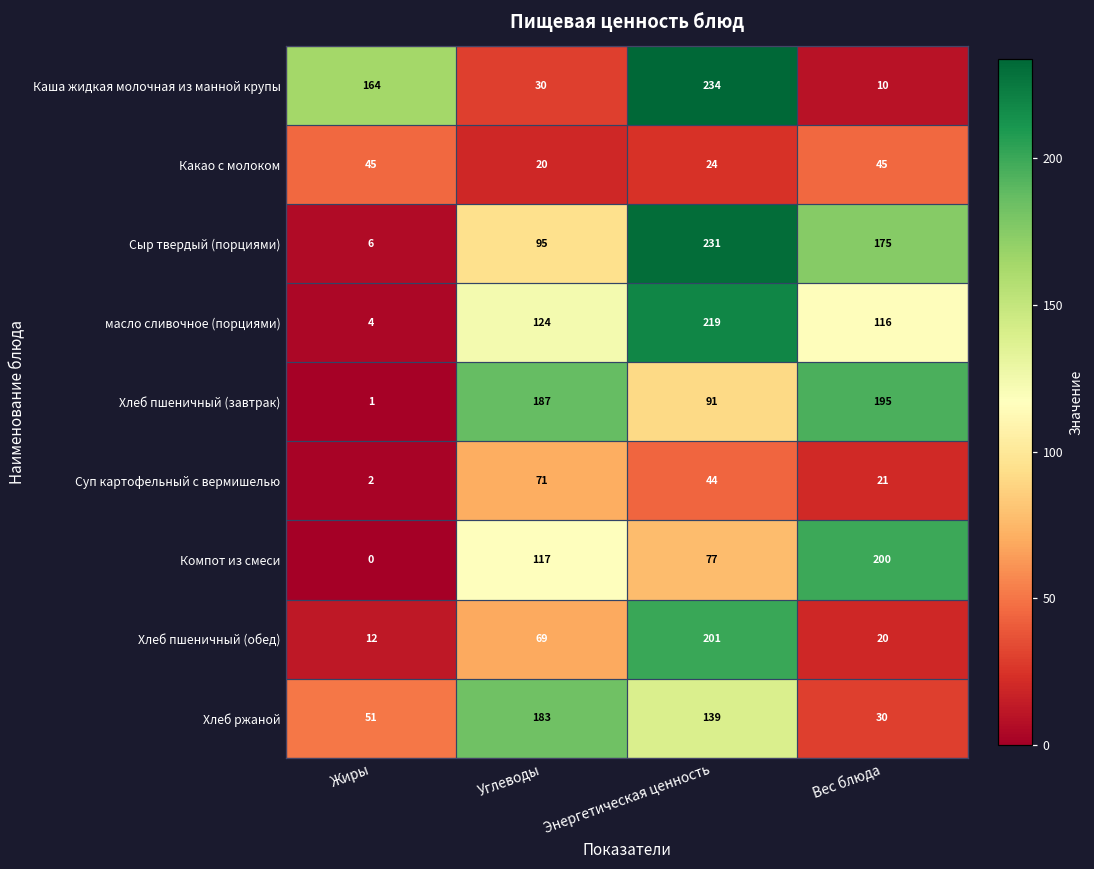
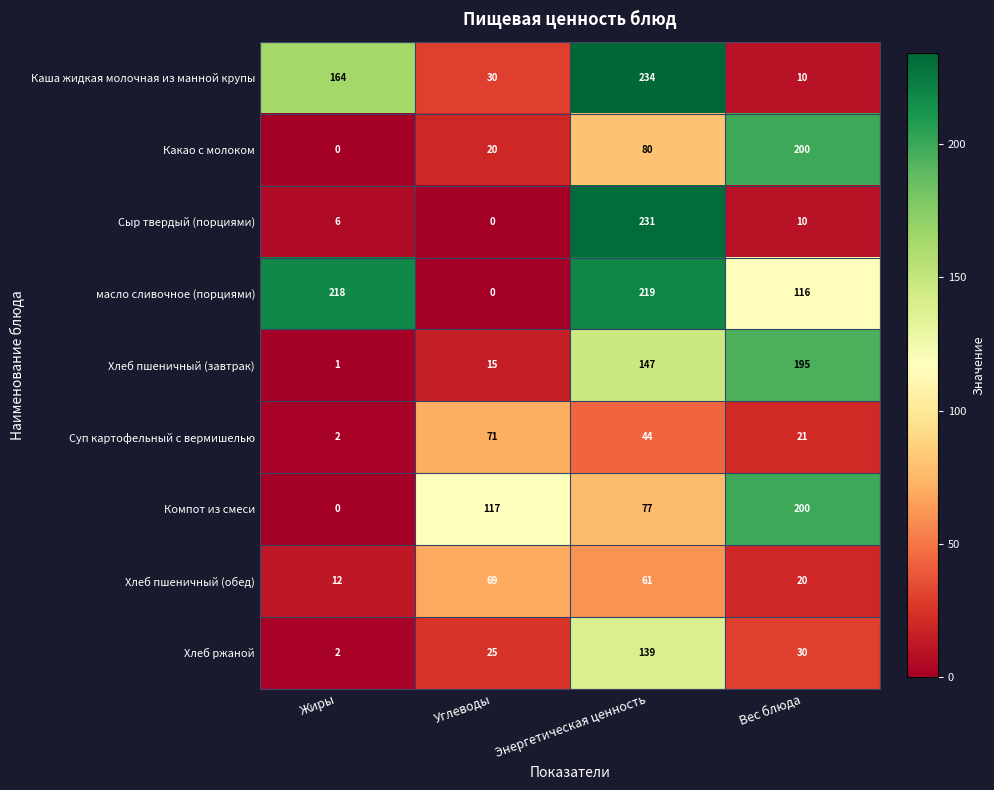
Какао с молоком, Жиры: 45 -> 0
Какао с молоком, Энергетическая ценность: 24 -> 80
Какао с молоком, Вес блюда: 45 -> 200
Сыр твердый (порциями), Углеводы: 95 -> 0
Сыр твердый (порциями), Вес блюда: 175 -> 10
масло сливочное (порциями), Жиры: 4 -> 218
масло сливочное (порциями), Углеводы: 124 -> 0
Хлеб пшеничный (завтрак), Углеводы: 187 -> 15
Хлеб пшеничный (завтрак), Энергетическая ценность: 91 -> 147
Хлеб пшеничный (обед), Энергетическая ценность: 201 -> 61
Хлеб ржаной, Жиры: 51 -> 2
Хлеб ржаной, Углеводы: 183 -> 25
